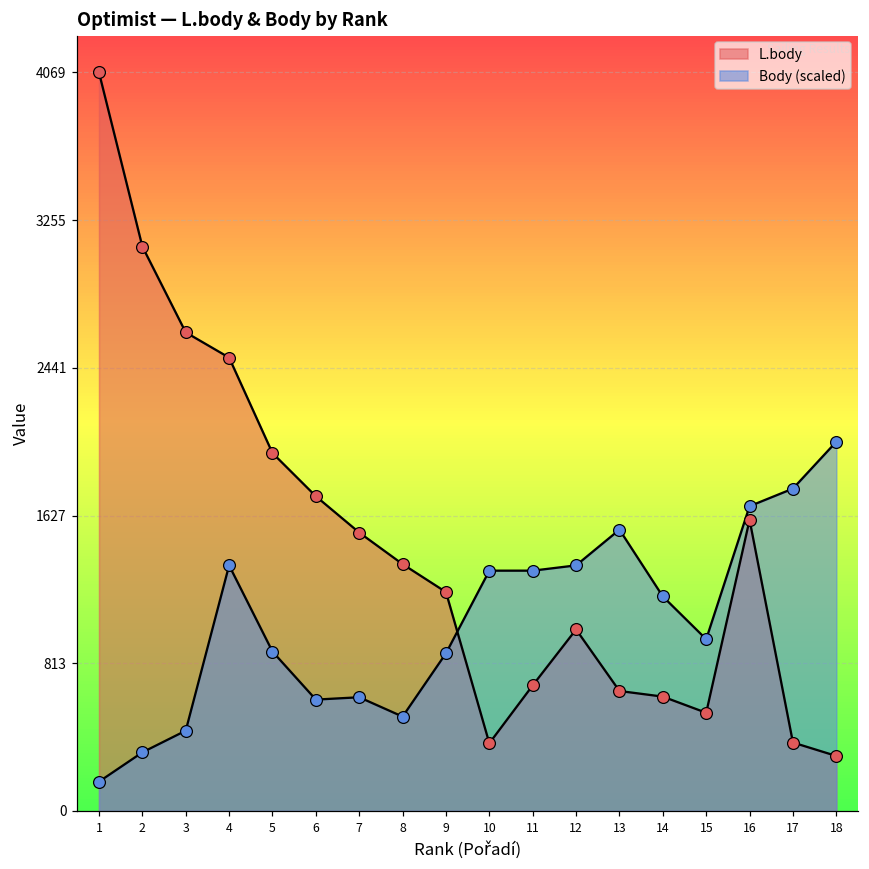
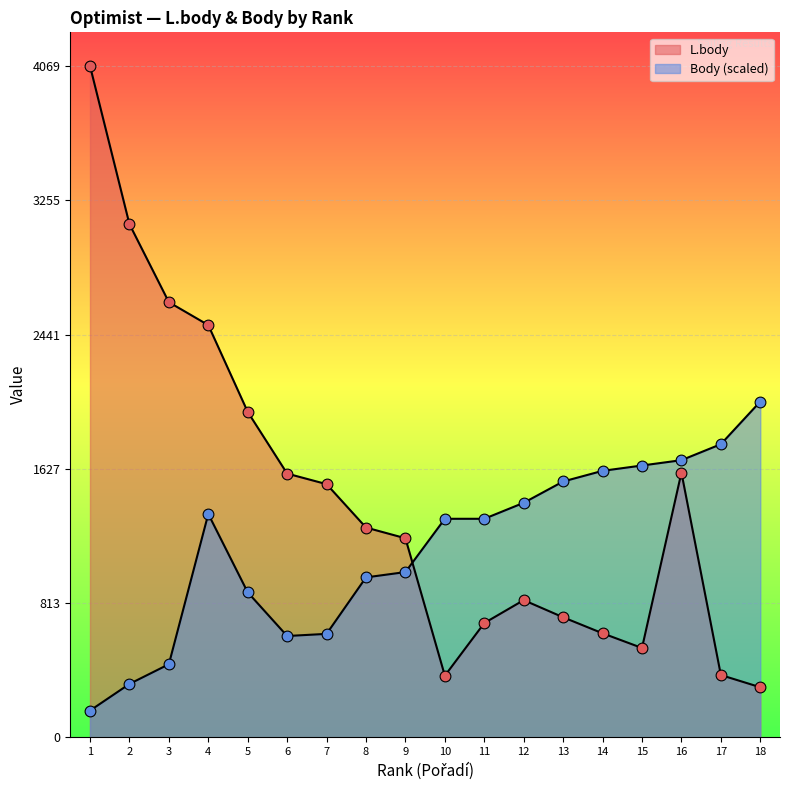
L.body, 6: 1730 -> 1600
L.body, 8: 1360 -> 1270
Body (scaled), 8: 520 -> 970
Body (scaled), 9: 870 -> 1000
L.body, 12: 1000 -> 830
Body (scaled), 12: 1350 -> 1420
L.body, 13: 660 -> 730
Body (scaled), 14: 1180 -> 1610
Body (scaled), 15: 950 -> 1650
